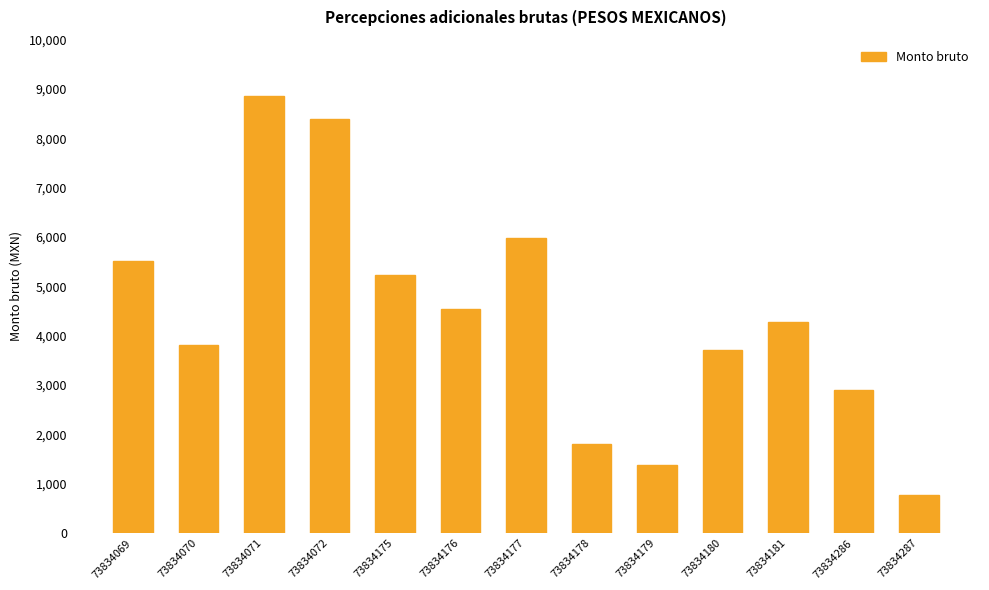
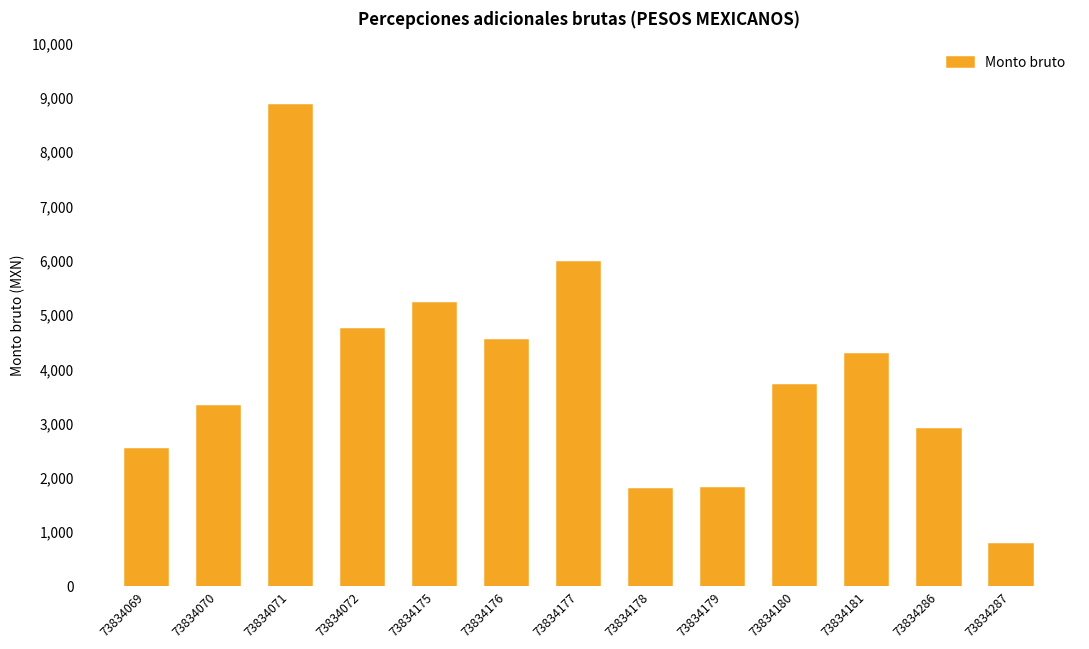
73834069: 5,500 -> 2,500
73834070: 3,800 -> 3,300
73834072: 8,400 -> 4,700
73834179: 1,400 -> 1,800
